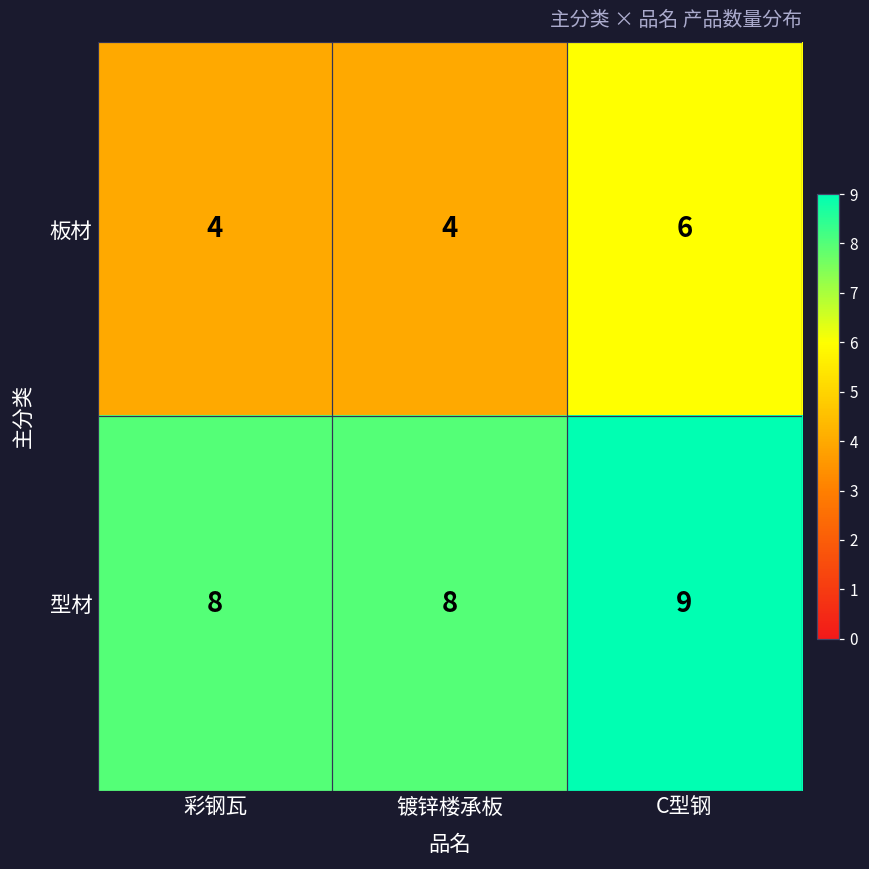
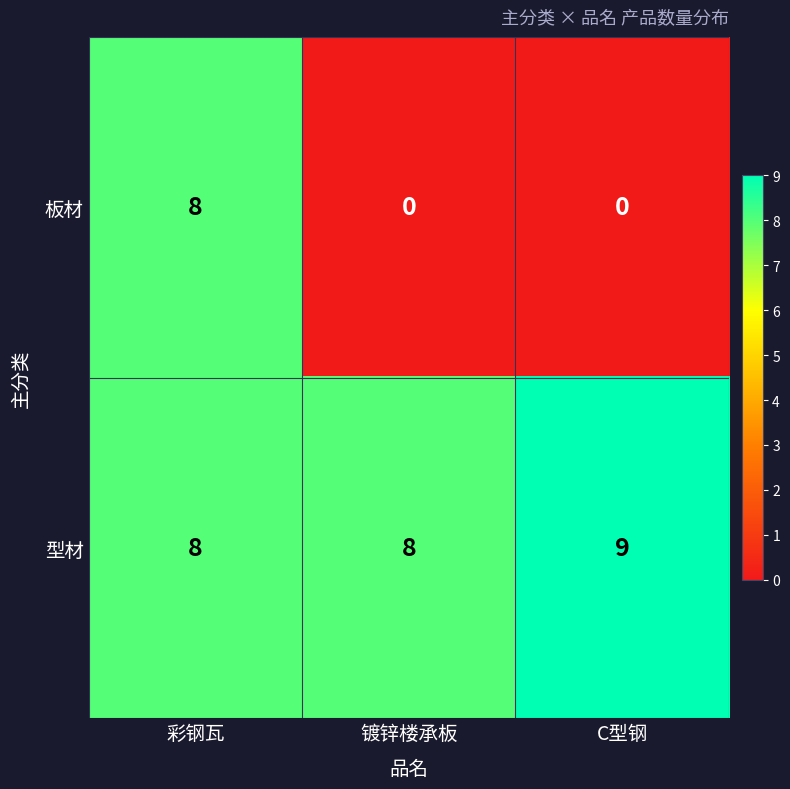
板材, 彩钢瓦: 4 -> 8
板材, 镀锌楼承板: 4 -> 0
板材, C型钢: 6 -> 0
